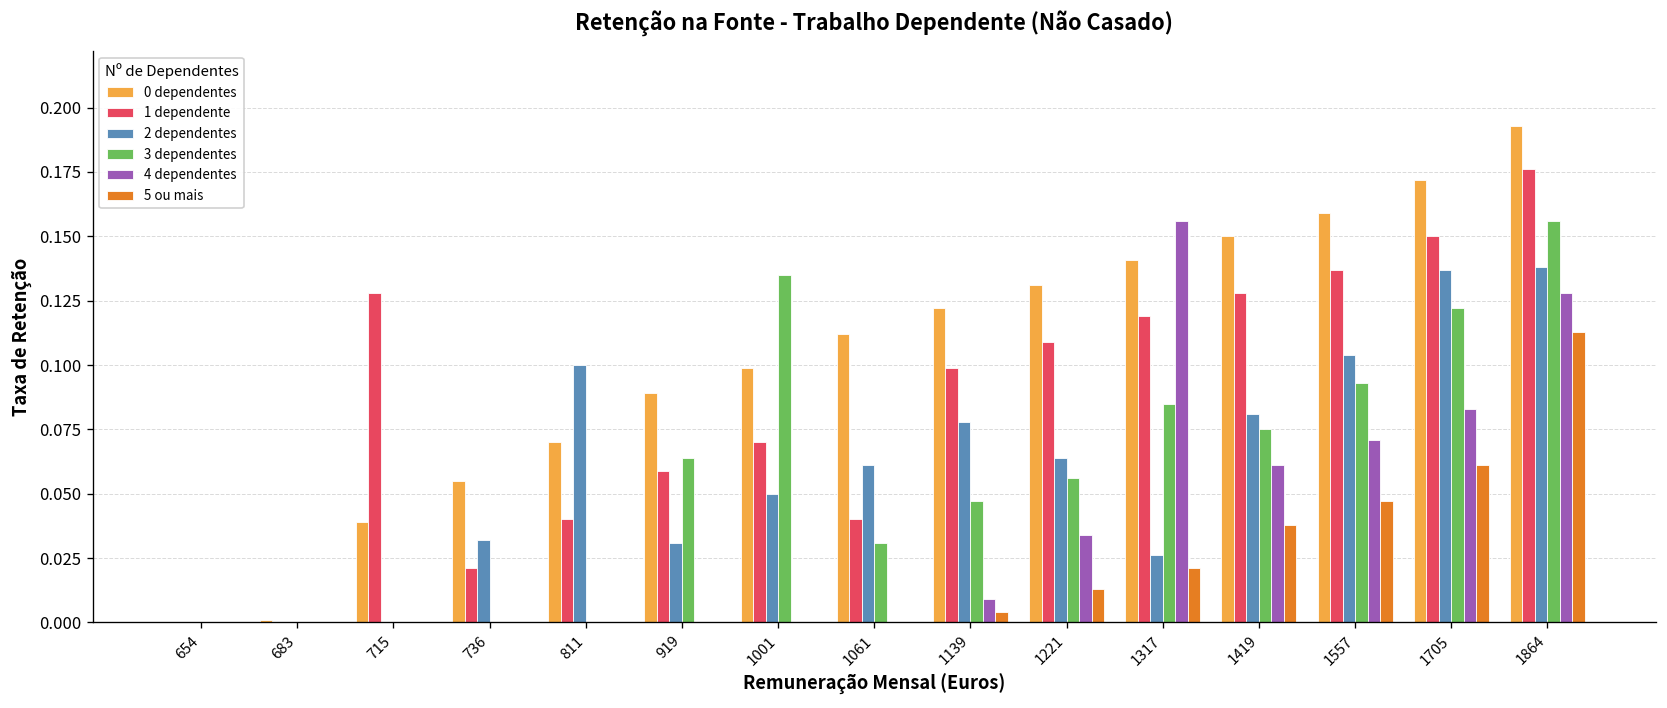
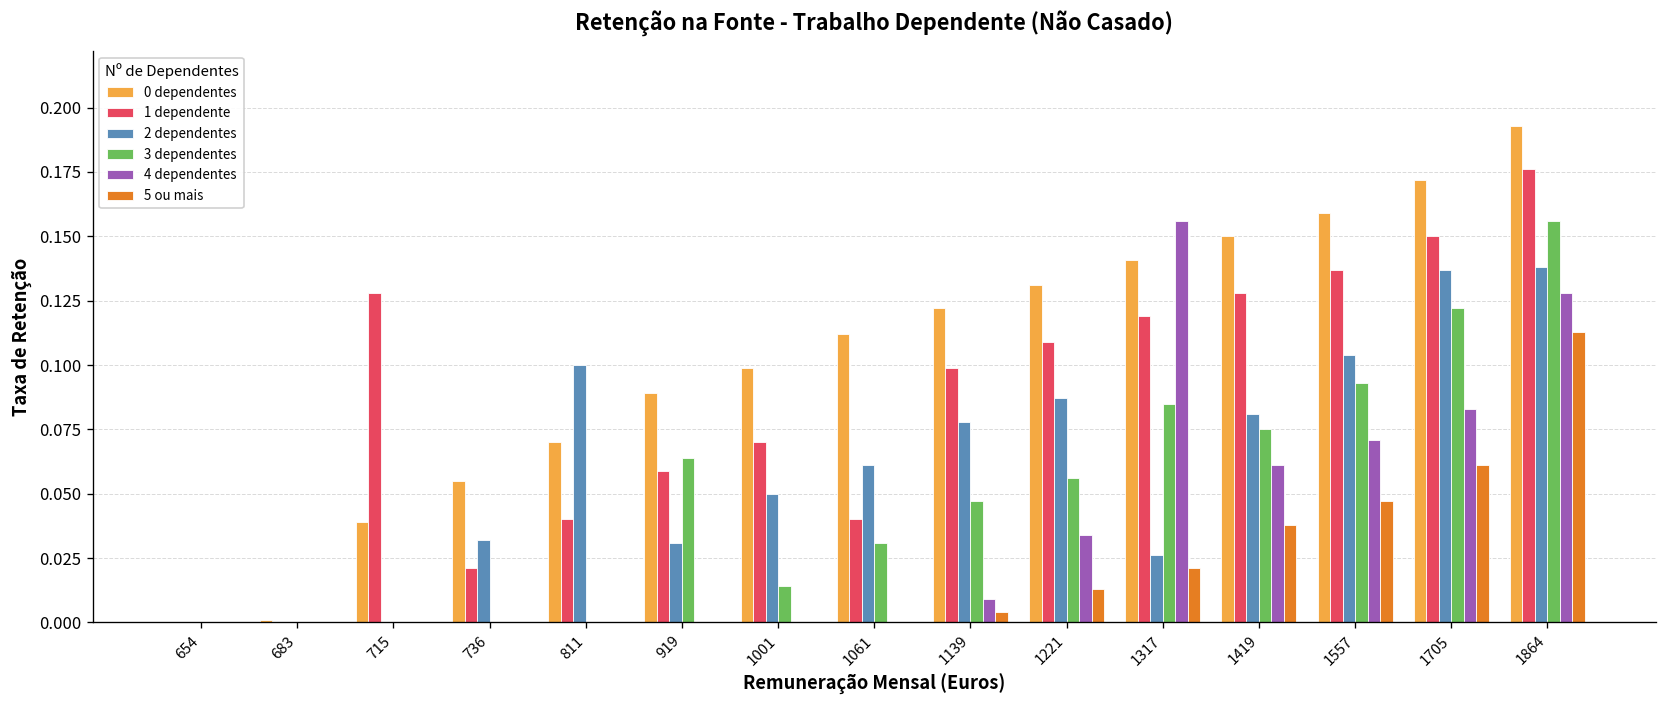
3 dependentes, 1001: 0.135 -> 0.014
2 dependentes, 1221: 0.064 -> 0.087
